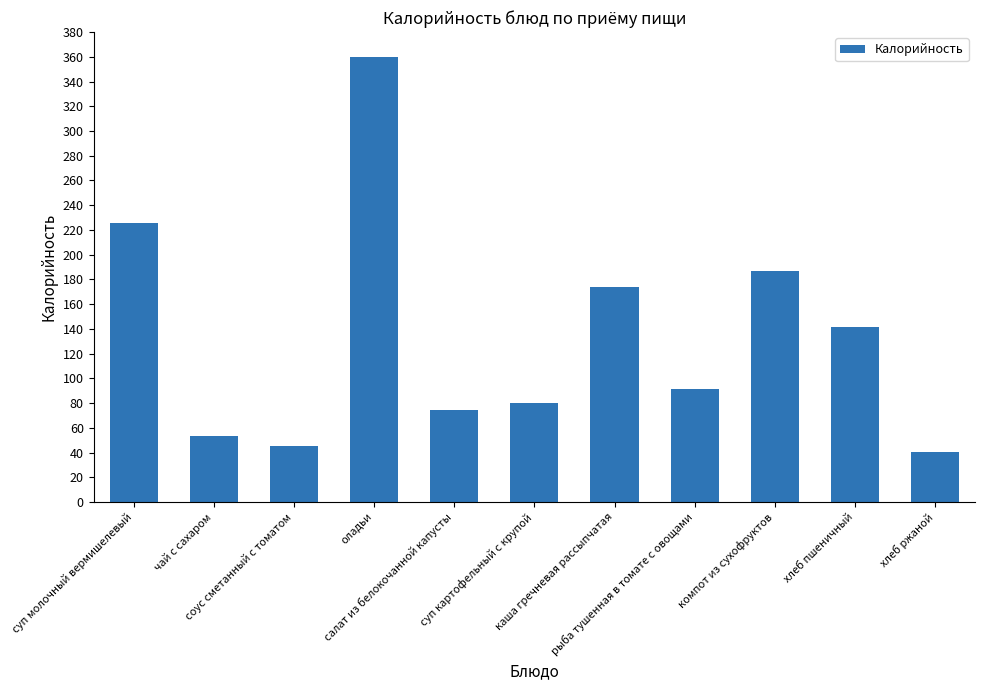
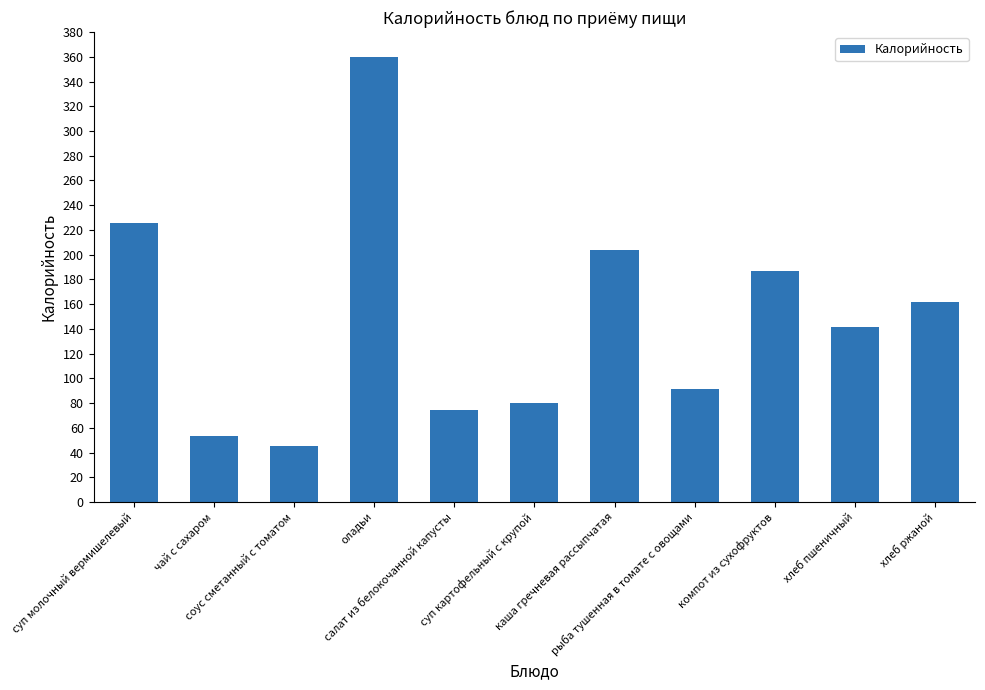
каша гречневая рассыпчатая: 174 -> 204
хлеб ржаной: 41 -> 162
